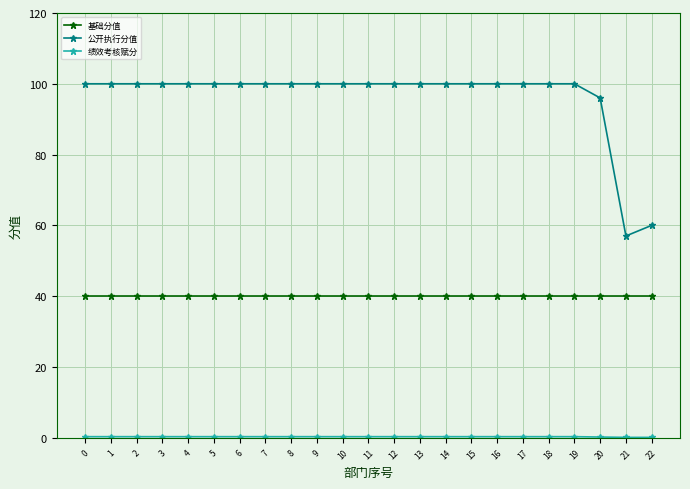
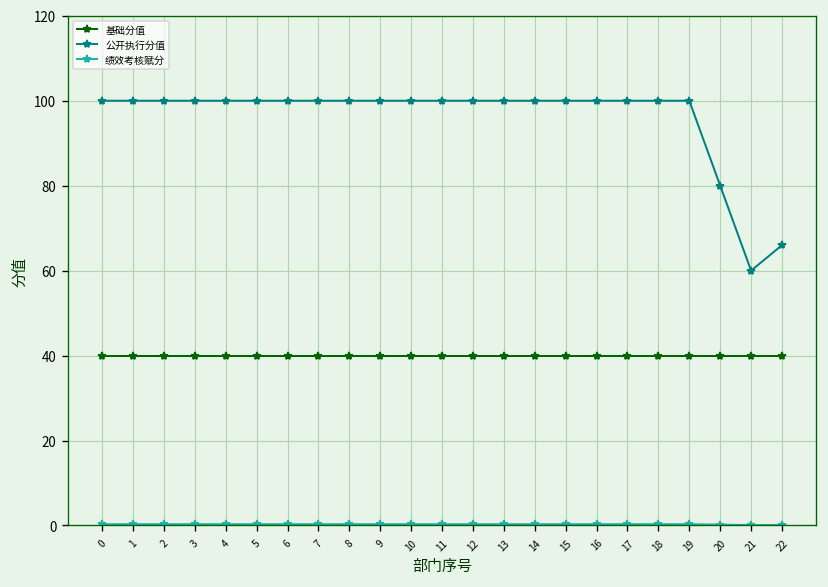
公开执行分值, 20: 96 -> 80
公开执行分值, 21: 57 -> 60
公开执行分值, 22: 60 -> 66
